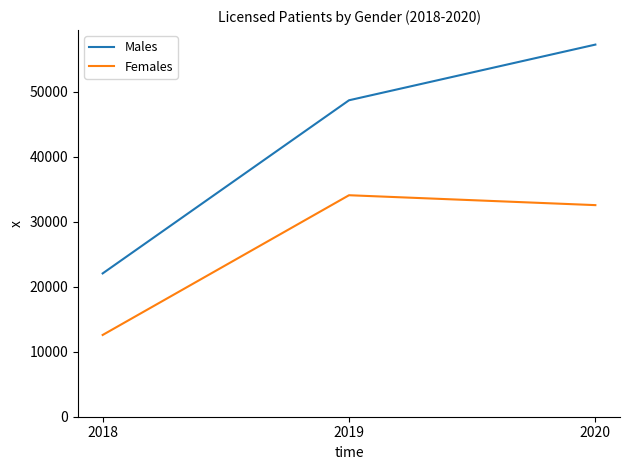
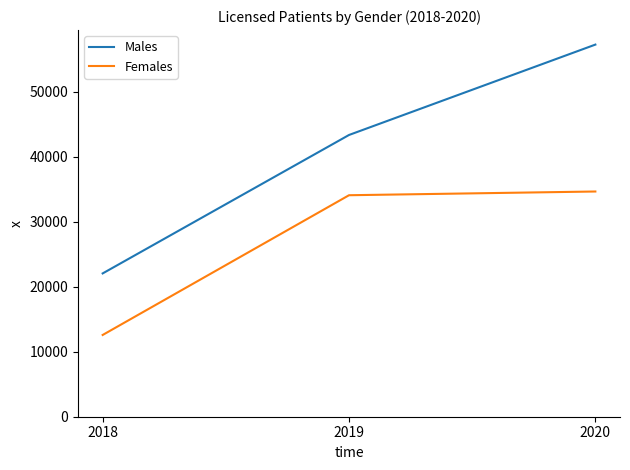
Males, 2019: 49000 -> 43000
Females, 2020: 33000 -> 35000
